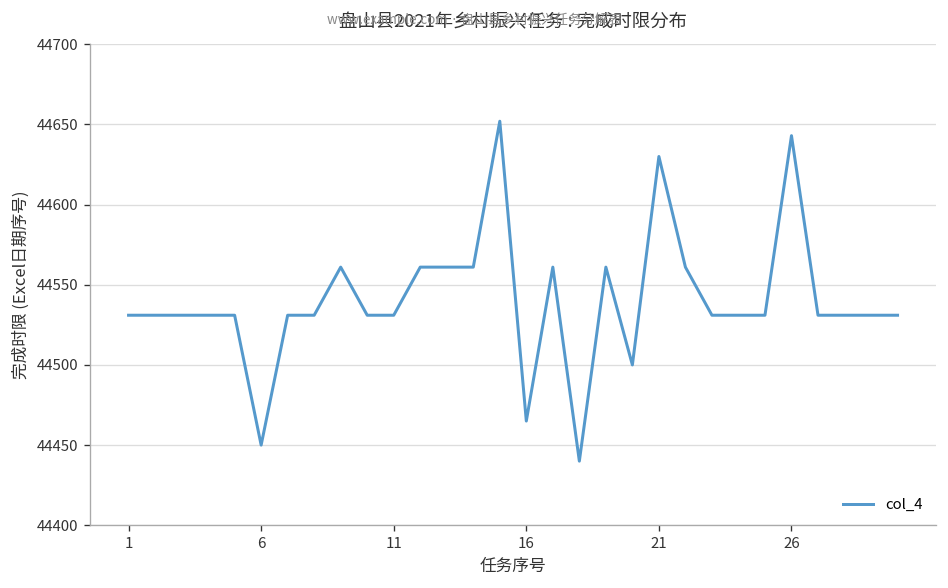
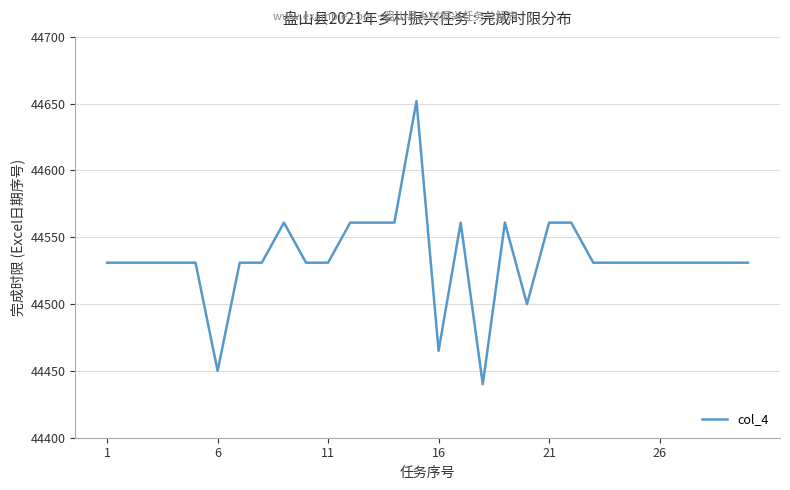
21: 44630 -> 44561
26: 44643 -> 44531
